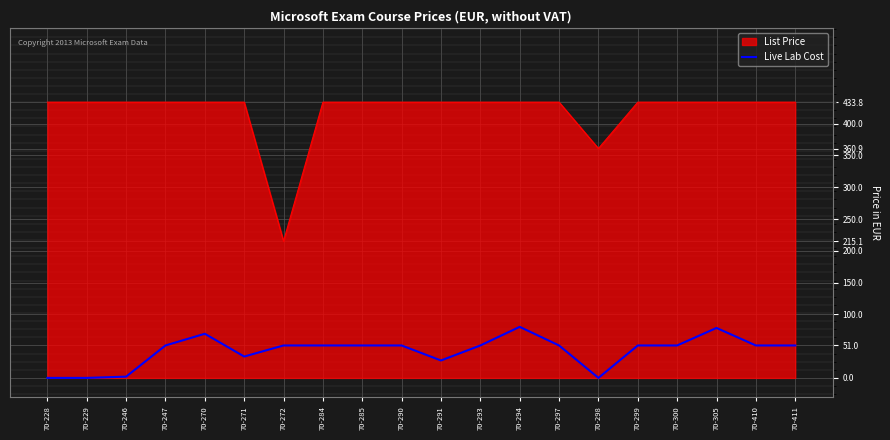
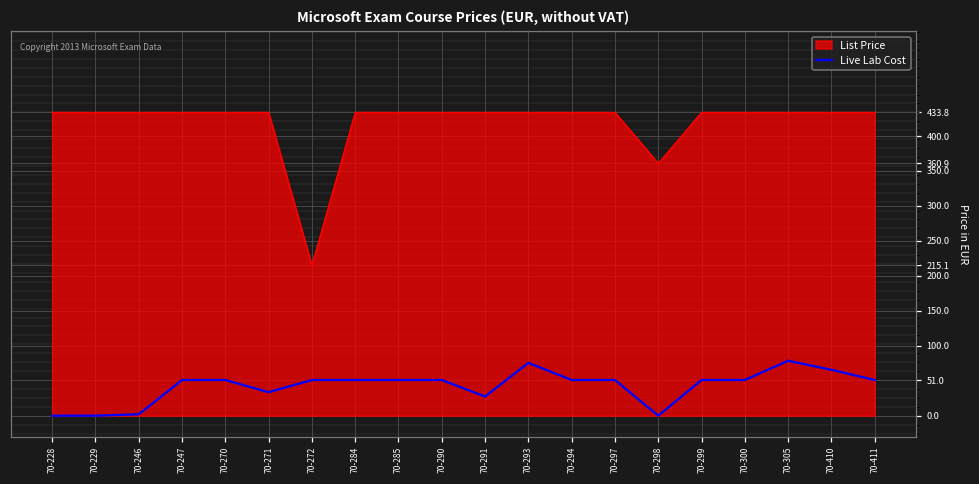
Live Lab Cost, 70-270: 70 -> 50
Live Lab Cost, 70-293: 50 -> 80
Live Lab Cost, 70-294: 80 -> 50
Live Lab Cost, 70-410: 50 -> 70
